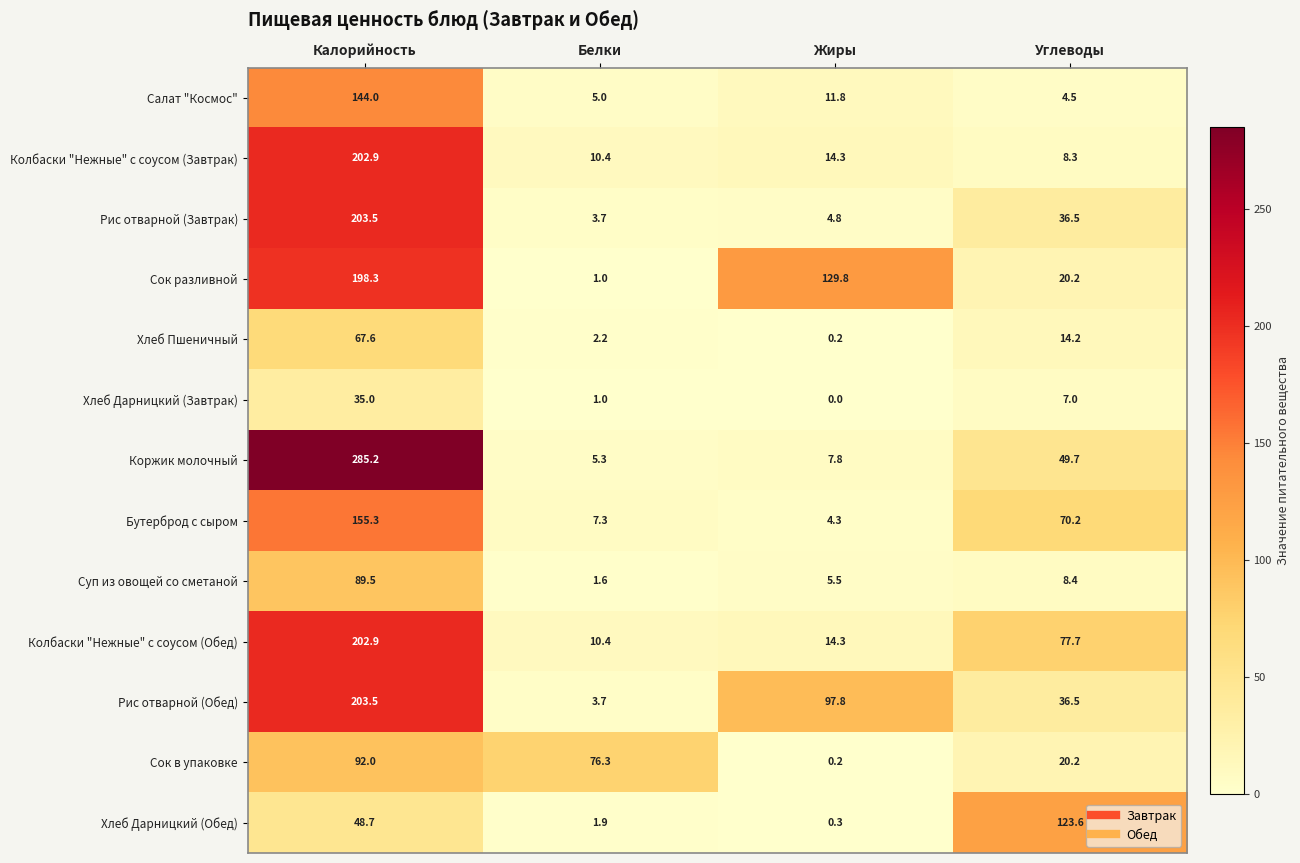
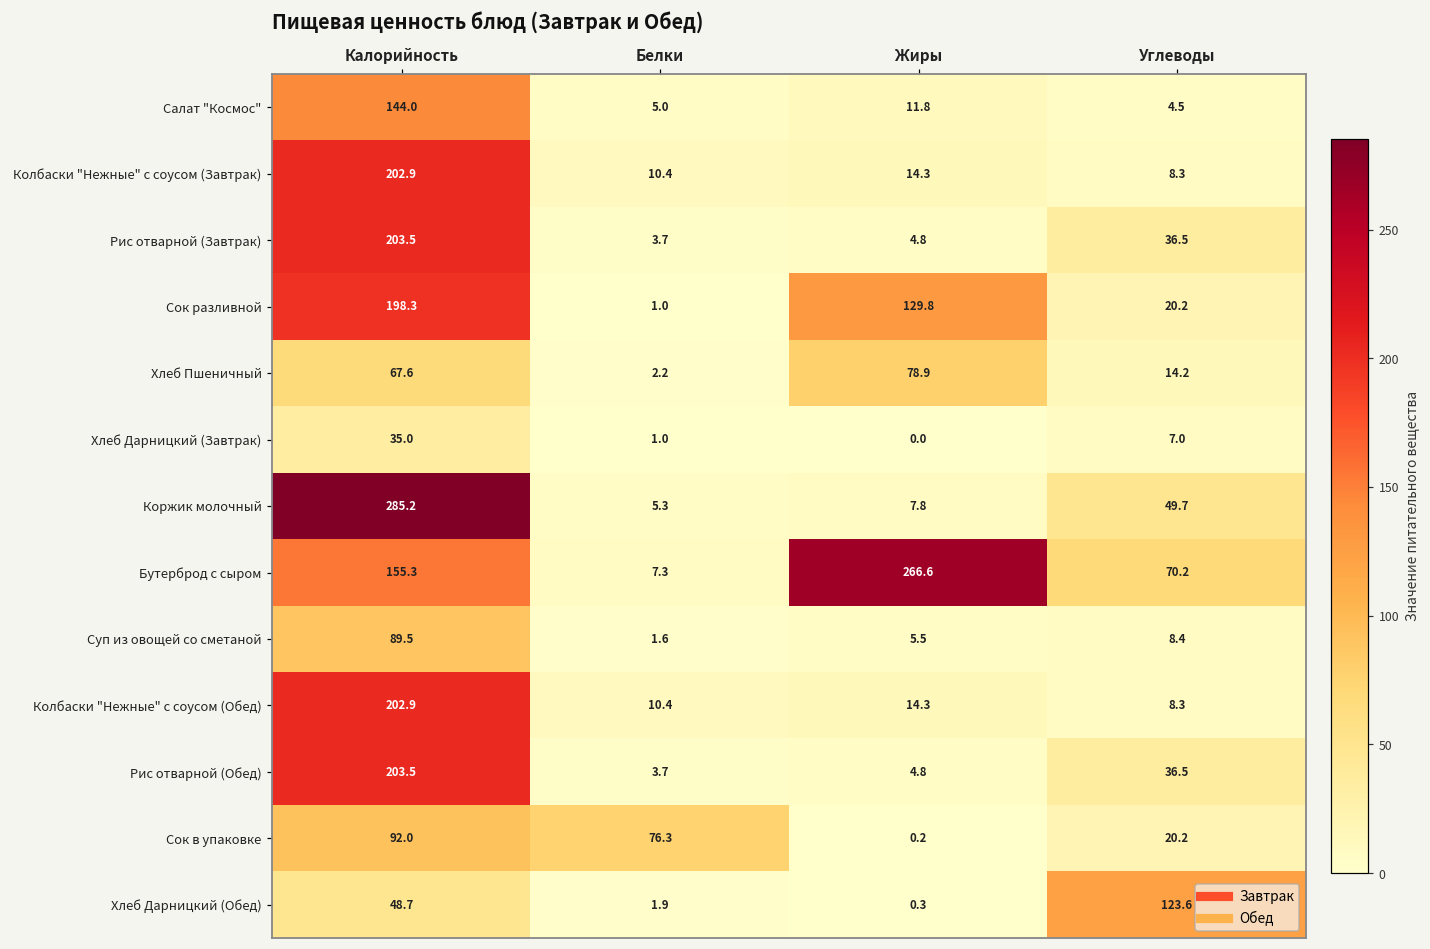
Хлеб Пшеничный, Жиры: 0.2 -> 78.9
Бутерброд с сыром, Жиры: 4.3 -> 266.6
Колбаски "Нежные" с соусом (Обед), Углеводы: 77.7 -> 8.3
Рис отварной (Обед), Жиры: 97.8 -> 4.8
